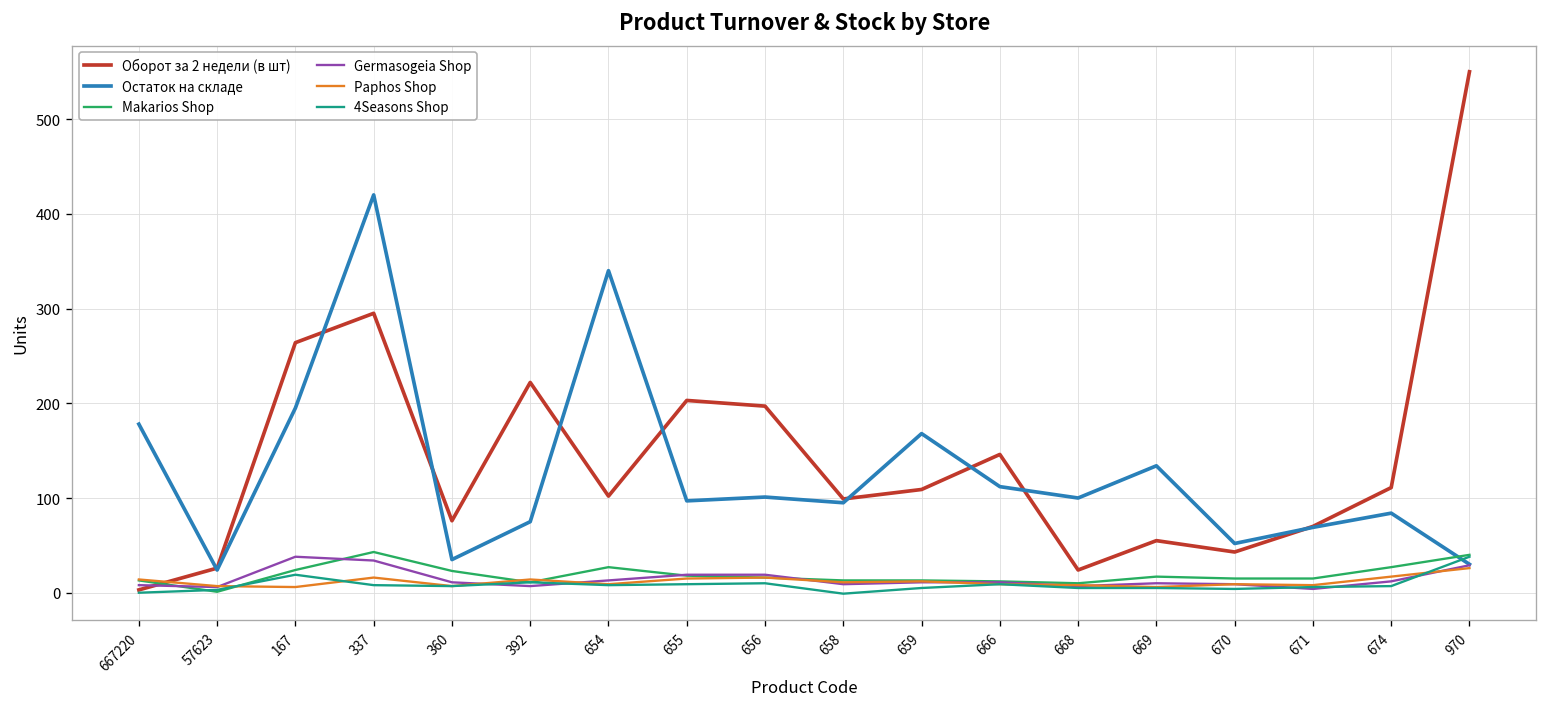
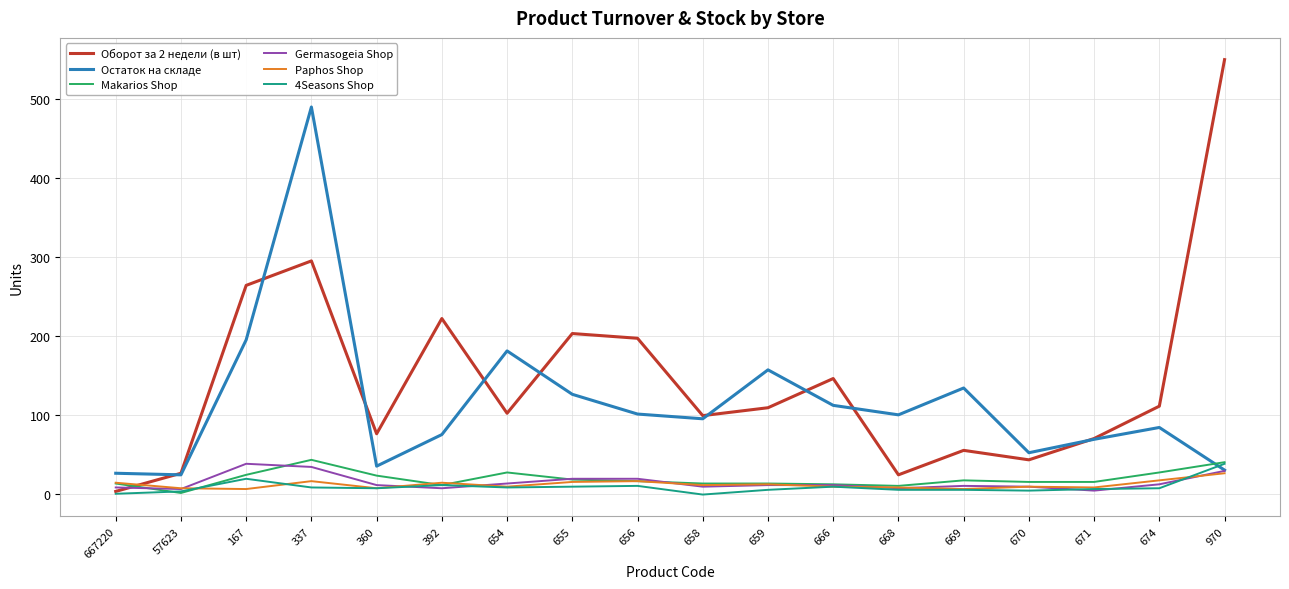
Остаток на складе, 667220: 180 -> 30
Остаток на складе, 337: 420 -> 490
Остаток на складе, 654: 340 -> 180
Остаток на складе, 655: 100 -> 130
Остаток на складе, 659: 170 -> 160
